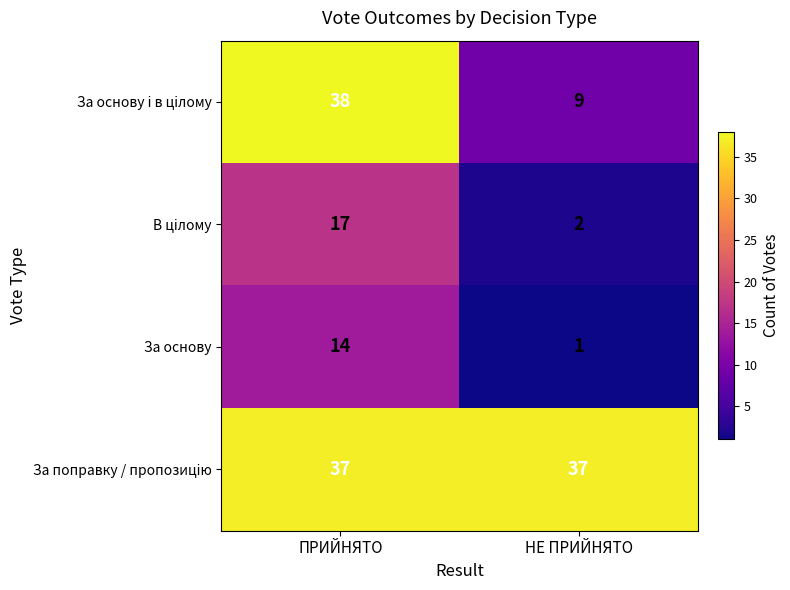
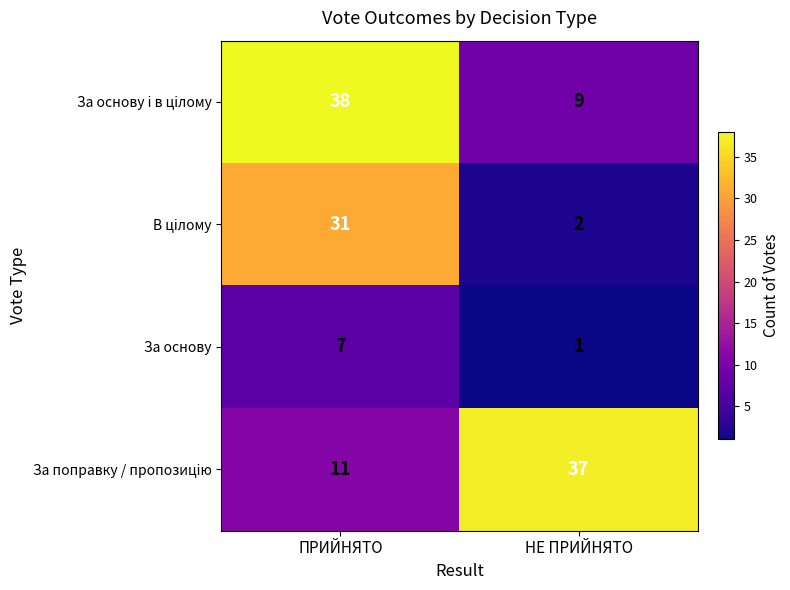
В цілому, ПРИЙНЯТО: 17 -> 31
За основу, ПРИЙНЯТО: 14 -> 7
За поправку / пропозицію, ПРИЙНЯТО: 37 -> 11
